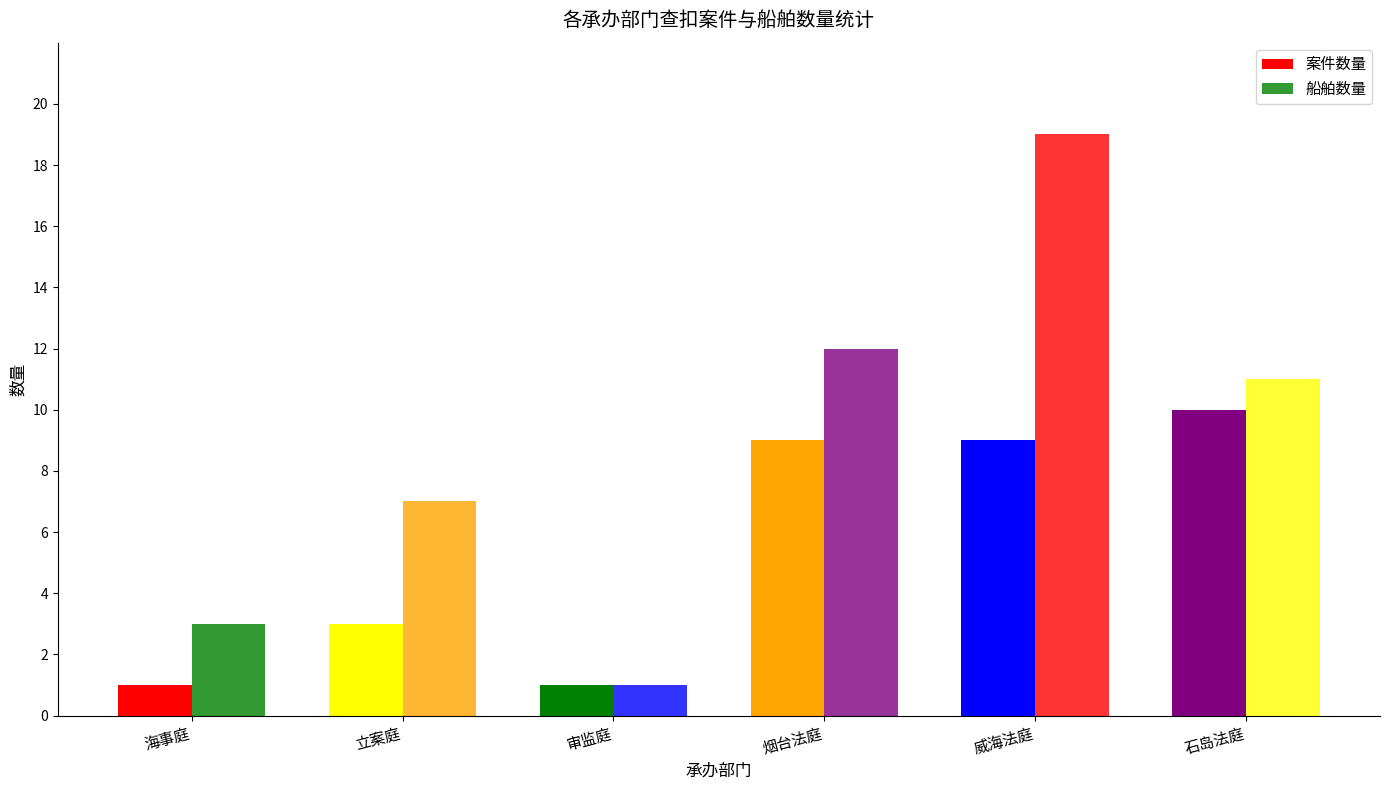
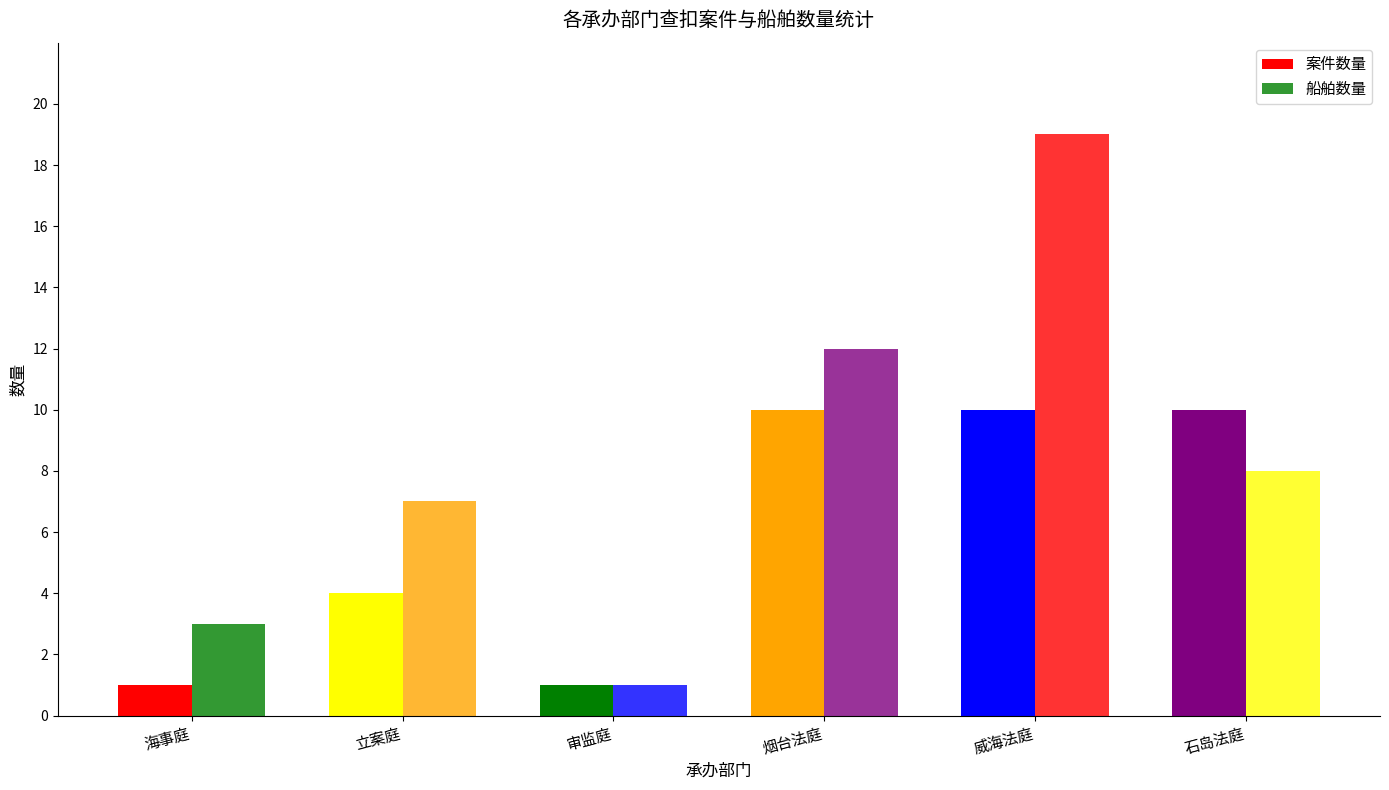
案件数量, 立案庭: 3 -> 4
案件数量, 烟台法庭: 9 -> 10
案件数量, 威海法庭: 9 -> 10
船舶数量, 石岛法庭: 11 -> 8
